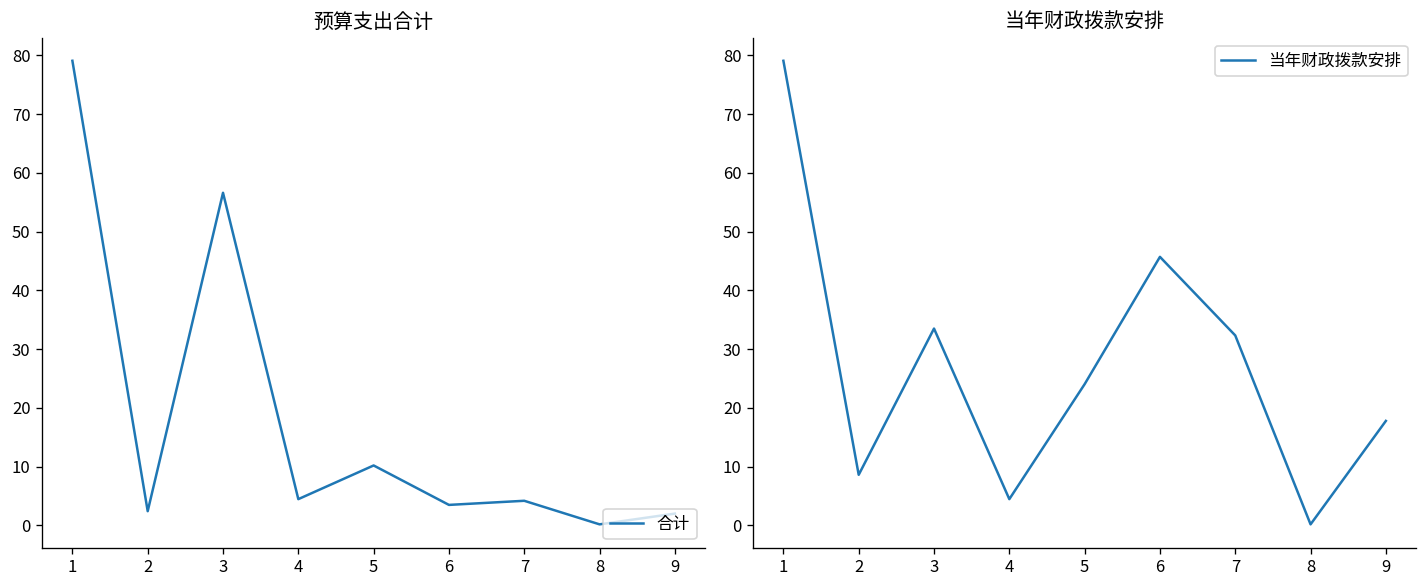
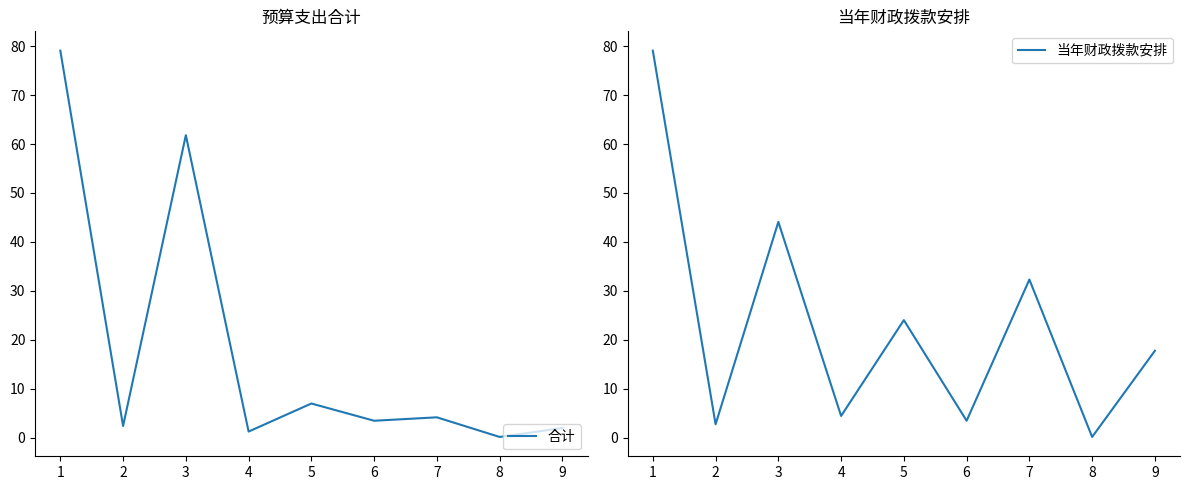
预算支出合计, 3: 57 -> 62
预算支出合计, 4: 4 -> 1
预算支出合计, 5: 10 -> 7
当年财政拨款安排, 2: 9 -> 3
当年财政拨款安排, 3: 34 -> 44
当年财政拨款安排, 6: 46 -> 4
